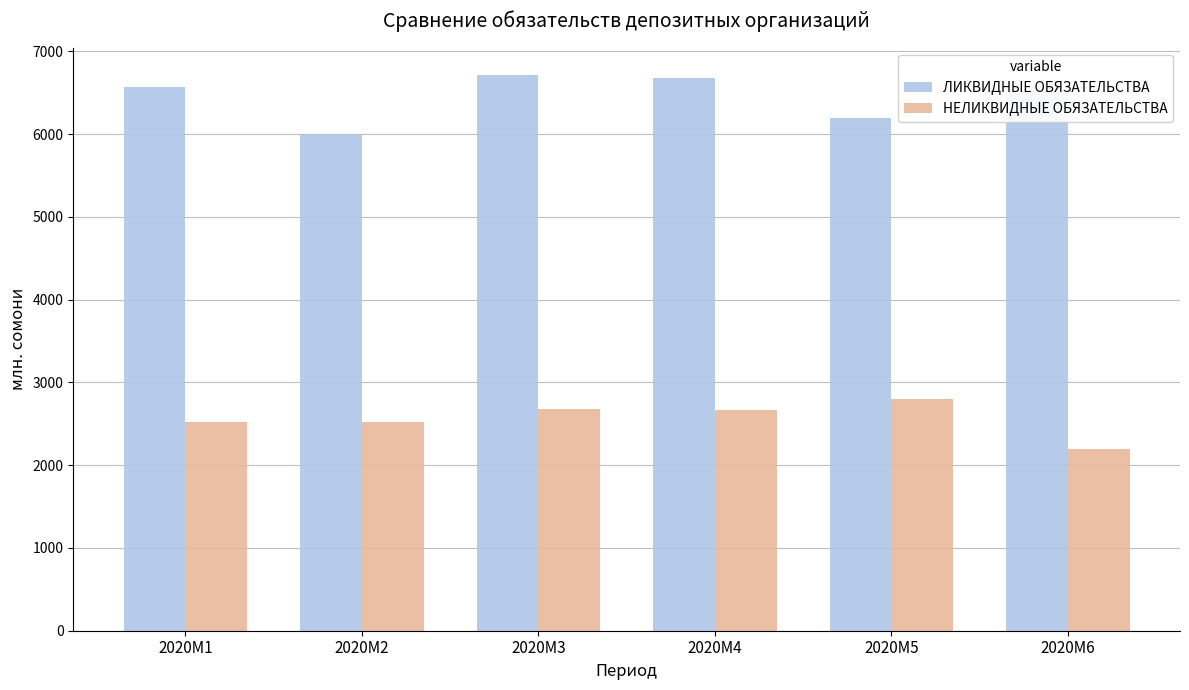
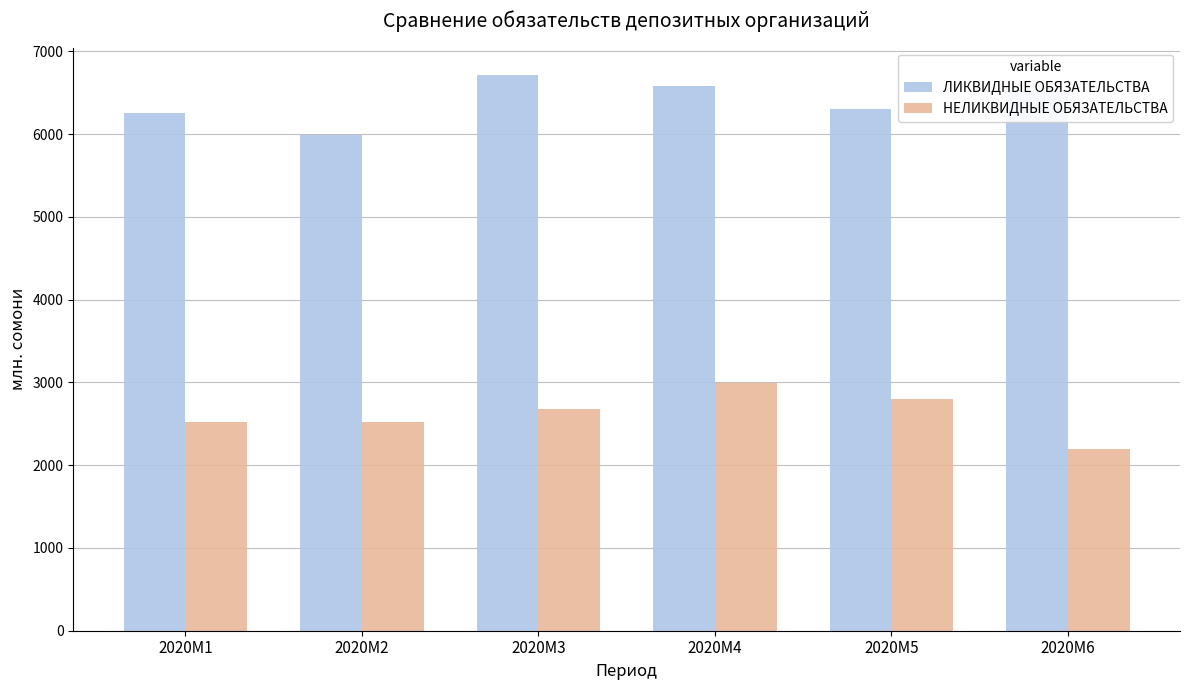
ЛИКВИДНЫЕ ОБЯЗАТЕЛЬСТВА, 2020M1: 6600 -> 6300
ЛИКВИДНЫЕ ОБЯЗАТЕЛЬСТВА, 2020M4: 6700 -> 6600
НЕЛИКВИДНЫЕ ОБЯЗАТЕЛЬСТВА, 2020M4: 2700 -> 3000
ЛИКВИДНЫЕ ОБЯЗАТЕЛЬСТВА, 2020M5: 6200 -> 6300
